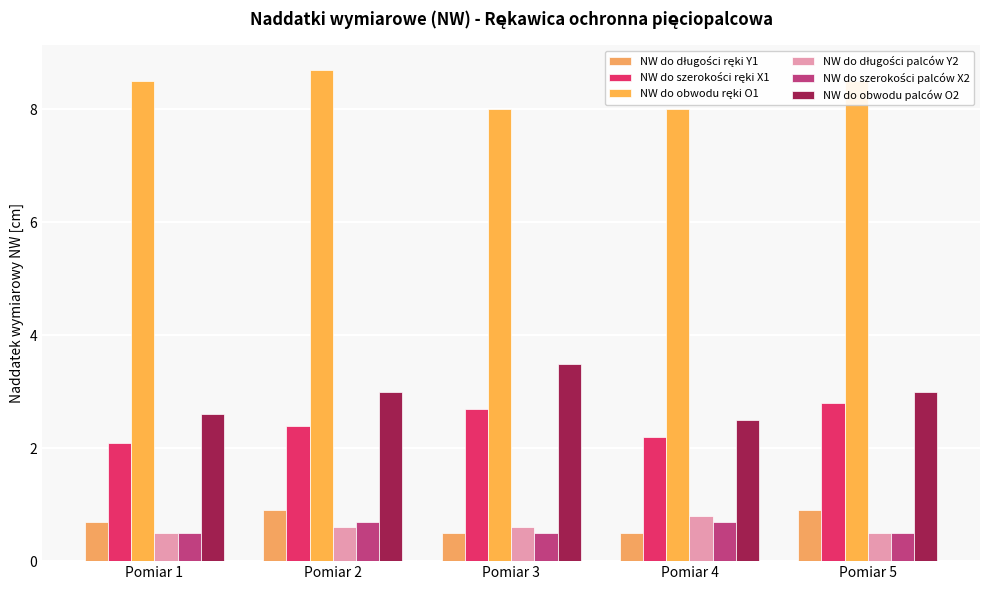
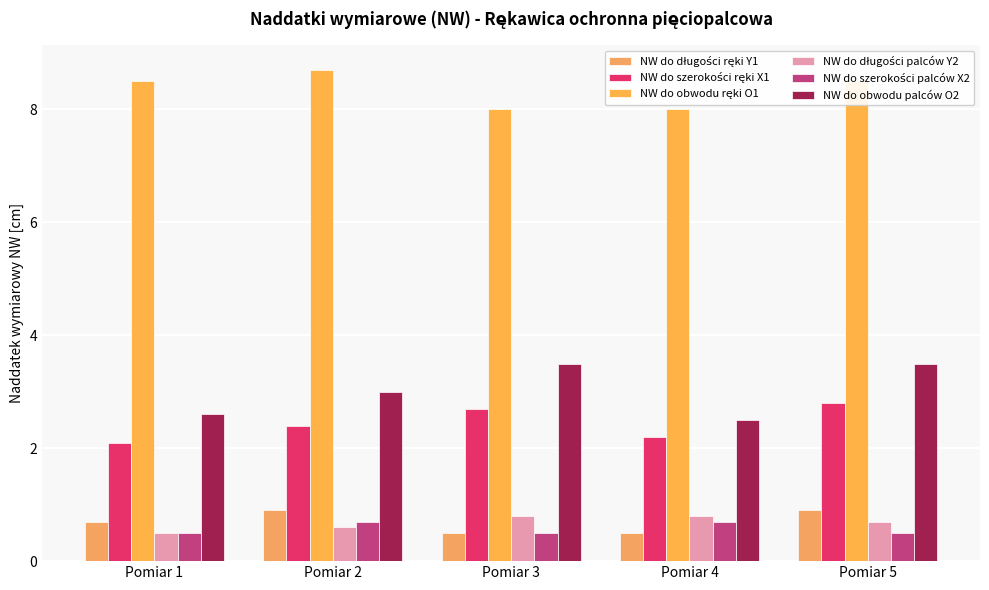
NW do długości palców Y2, Pomiar 3: 0.6 -> 0.8
NW do długości palców Y2, Pomiar 5: 0.5 -> 0.7
NW do obwodu palców O2, Pomiar 5: 3.0 -> 3.5
